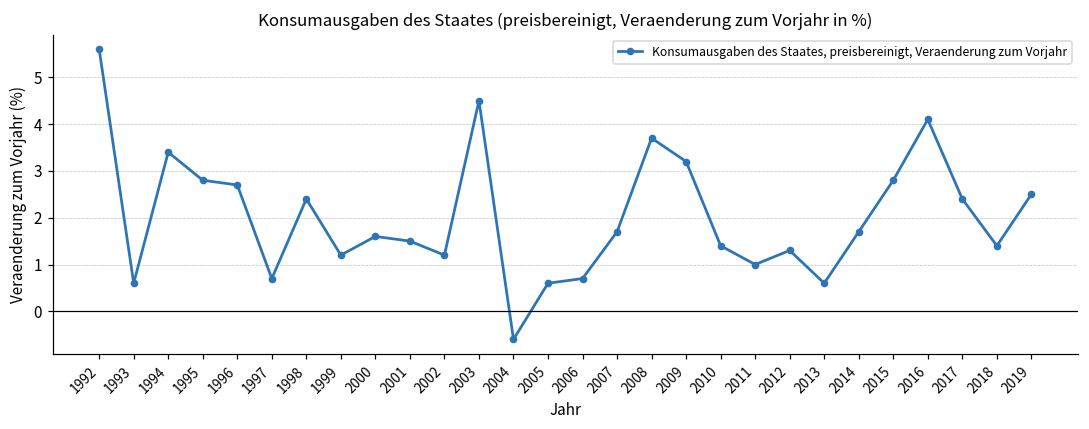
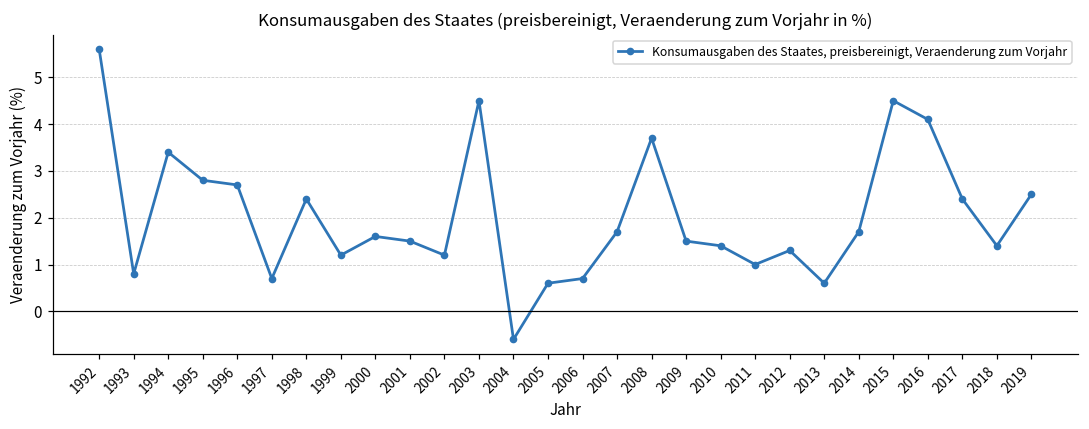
1993: 0.6 -> 0.8
2009: 3.2 -> 1.5
2015: 2.8 -> 4.5
